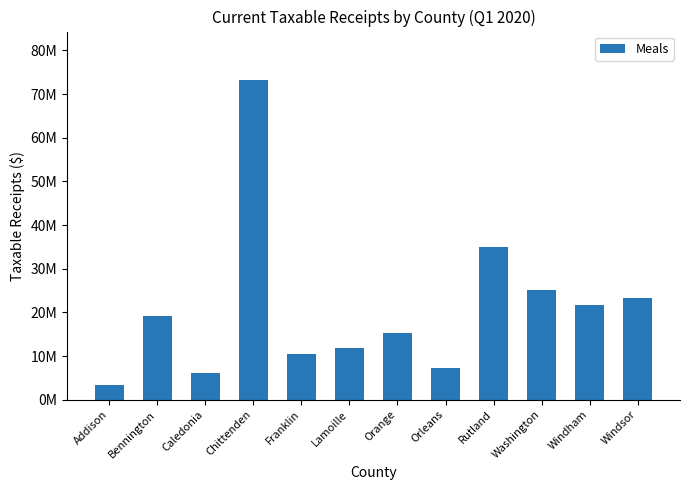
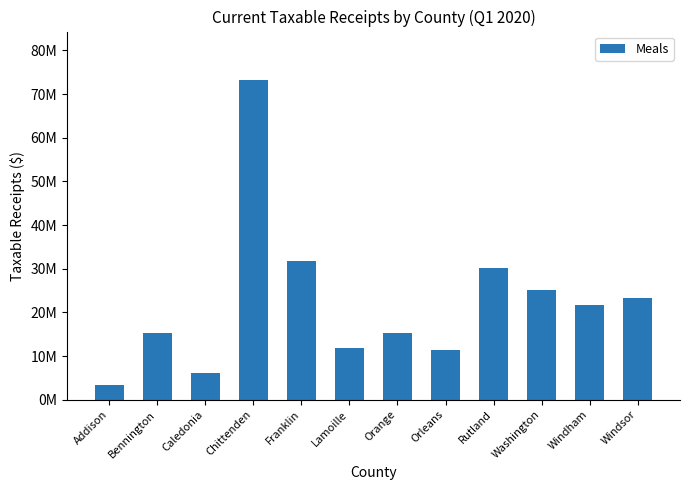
Bennington: 19000000 -> 15000000
Franklin: 11000000 -> 32000000
Orleans: 7000000 -> 11000000
Rutland: 35000000 -> 30000000
